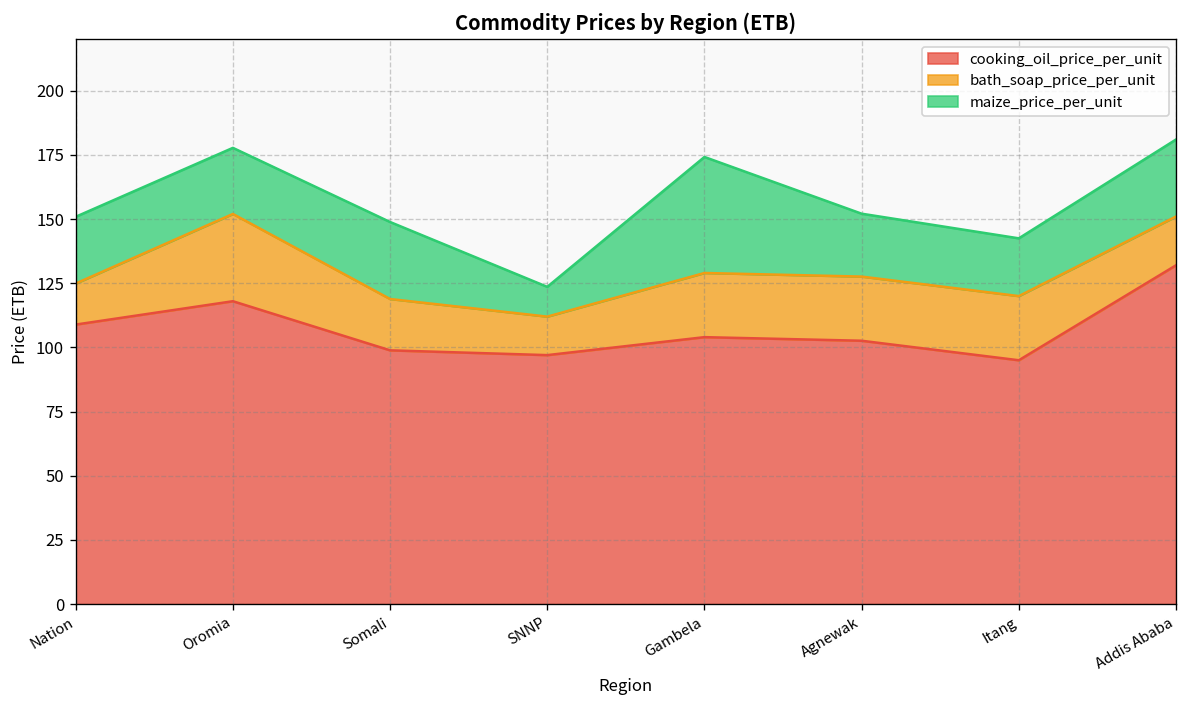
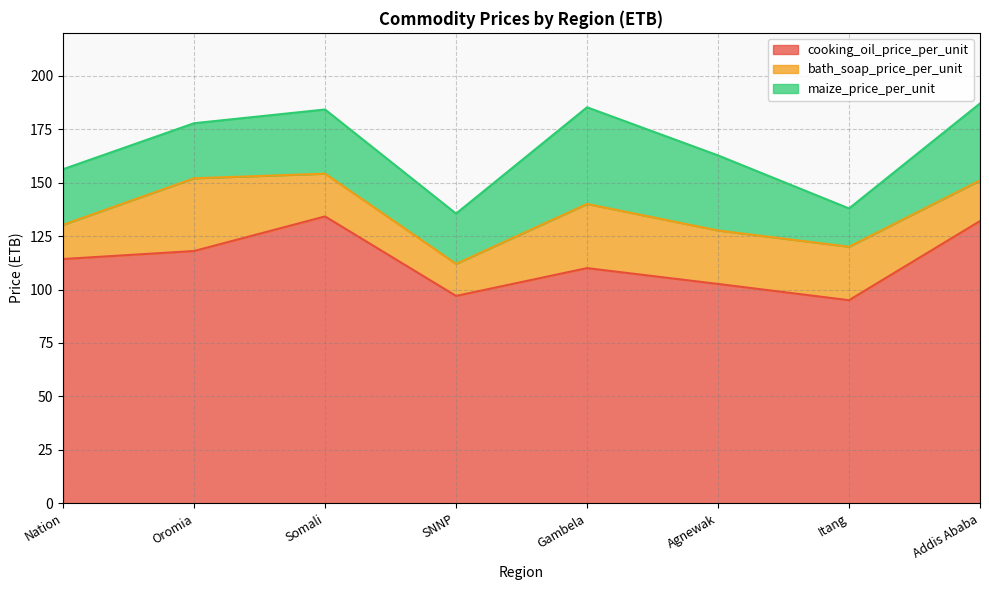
cooking_oil_price_per_unit, Nation: 109 -> 114
cooking_oil_price_per_unit, Somali: 99 -> 134
maize_price_per_unit, SNNP: 12 -> 24
cooking_oil_price_per_unit, Gambela: 104 -> 110
bath_soap_price_per_unit, Gambela: 25 -> 30
maize_price_per_unit, Agnewak: 25 -> 35
maize_price_per_unit, Itang: 23 -> 18
maize_price_per_unit, Addis Ababa: 30 -> 36
